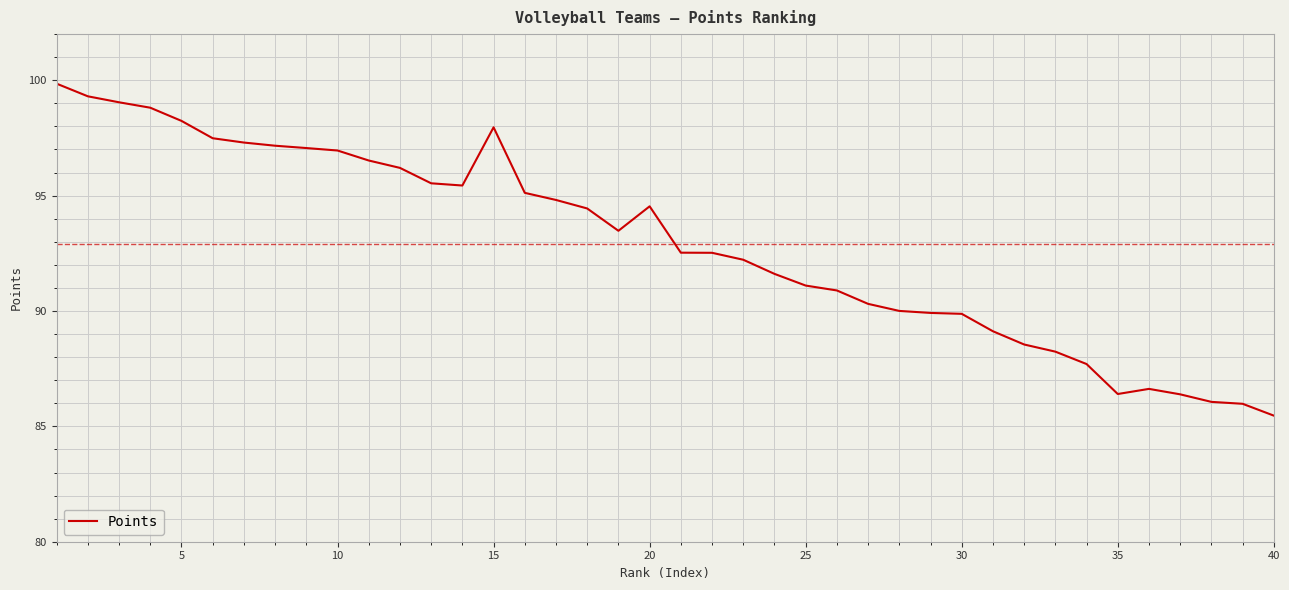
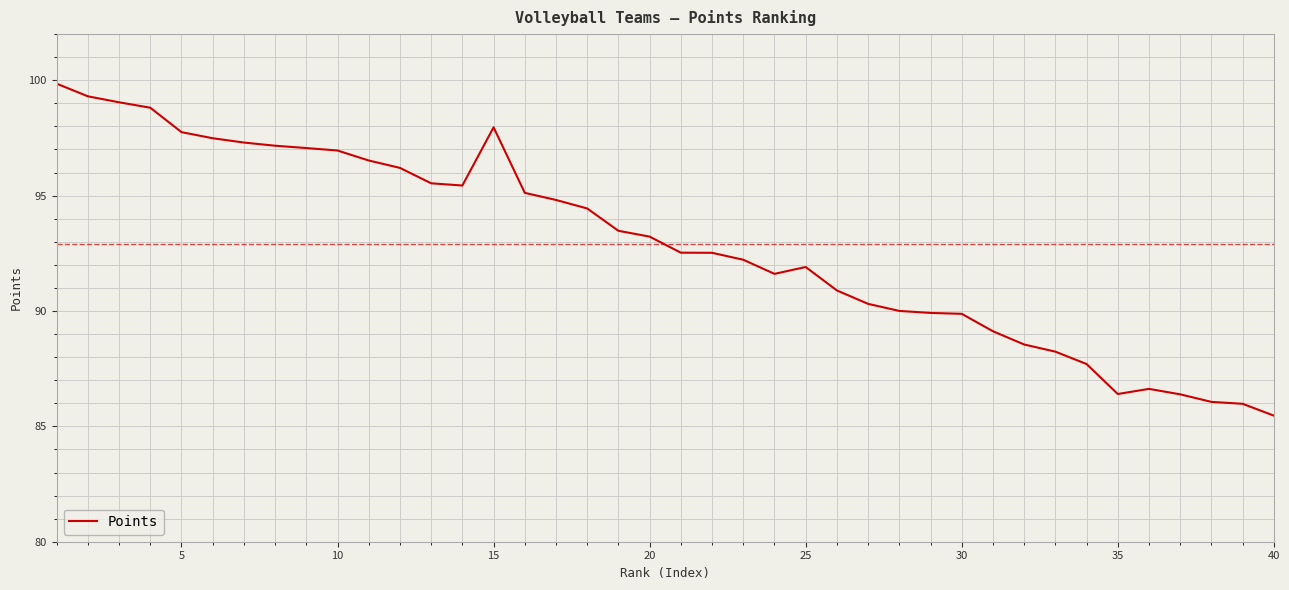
5: 98.2 -> 97.8
20: 94.5 -> 93.2
25: 91.1 -> 91.9
